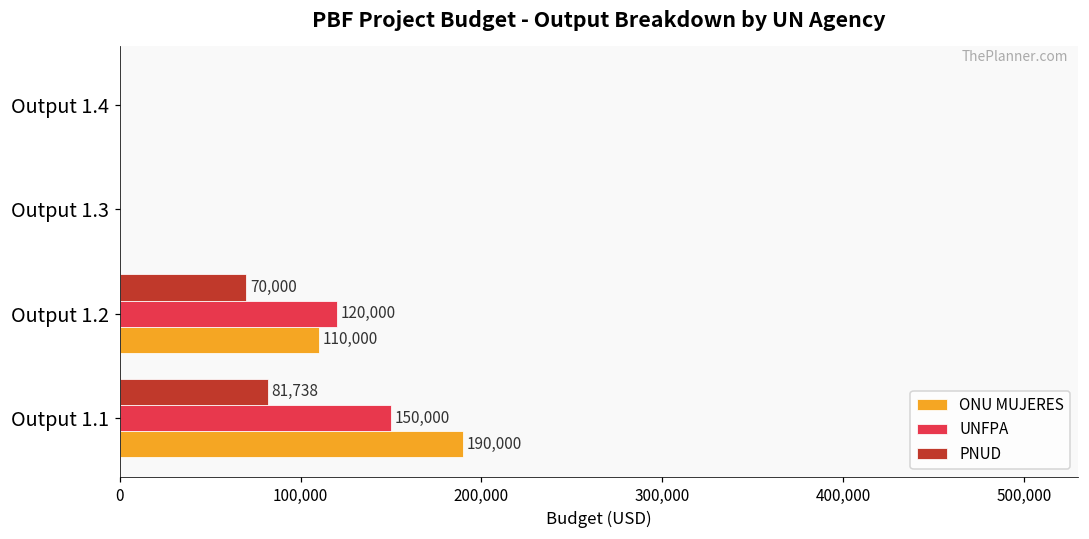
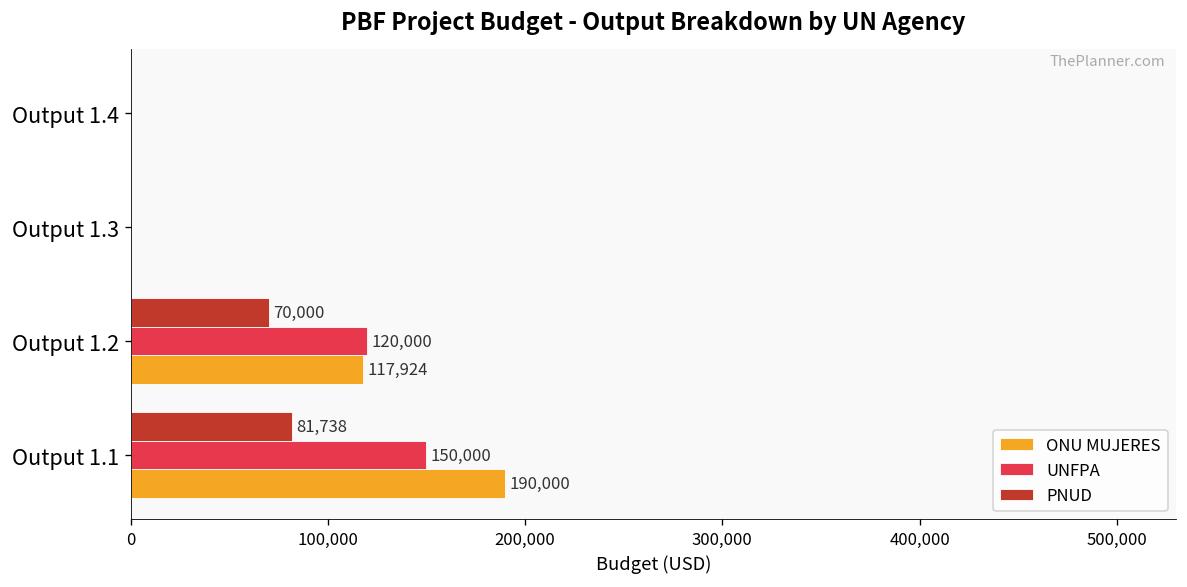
ONU MUJERES, Output 1.2: 110,000 -> 117,924
